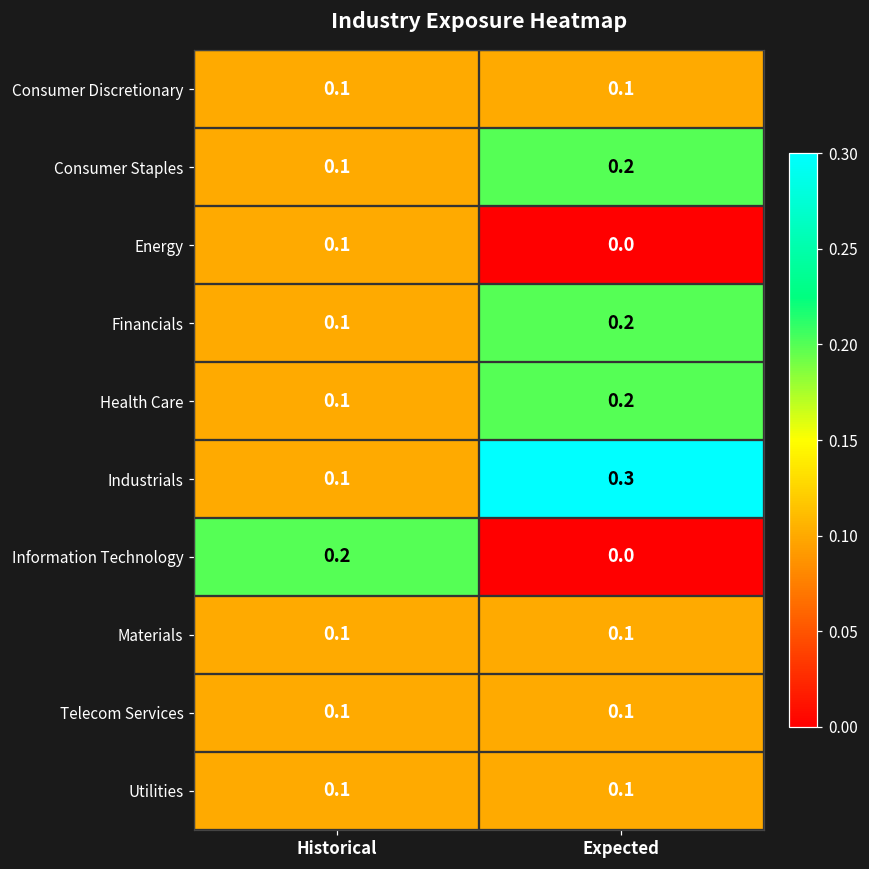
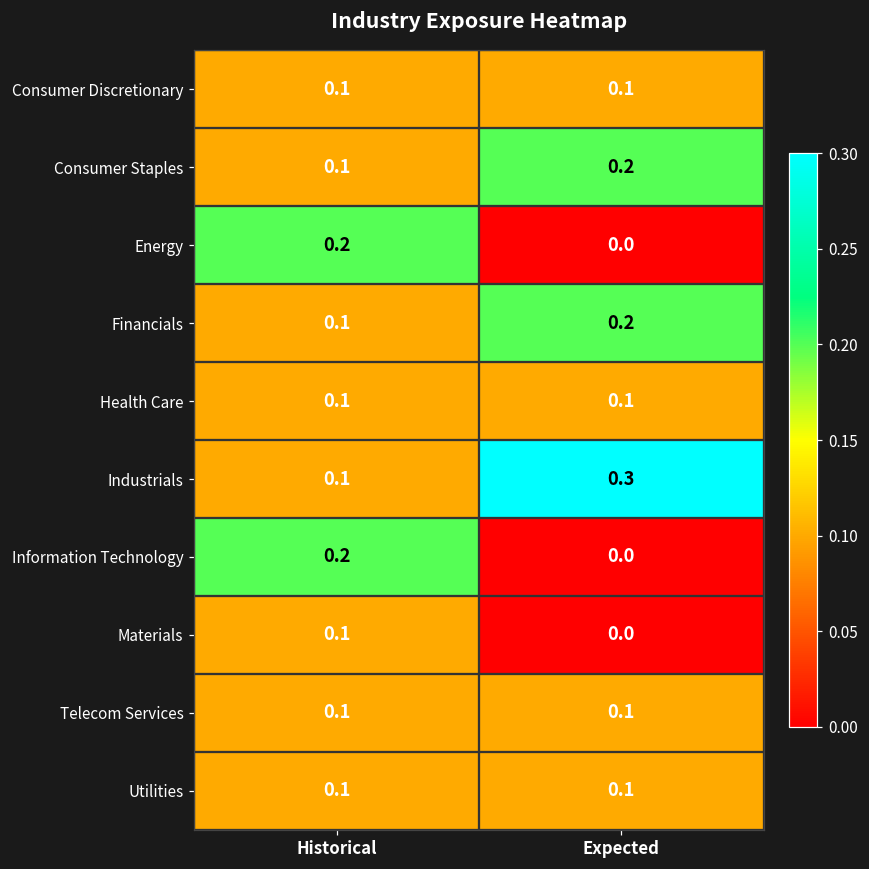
Energy, Historical: 0.1 -> 0.2
Health Care, Expected: 0.2 -> 0.1
Materials, Expected: 0.1 -> 0.0
